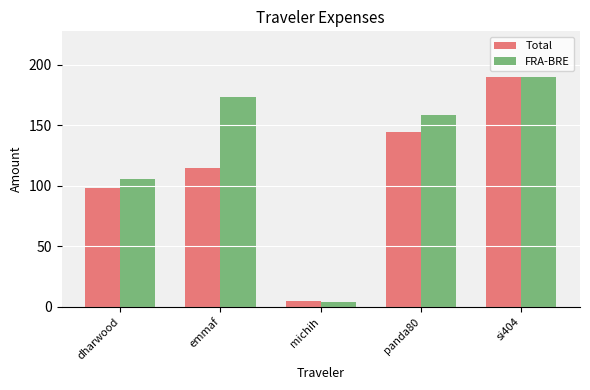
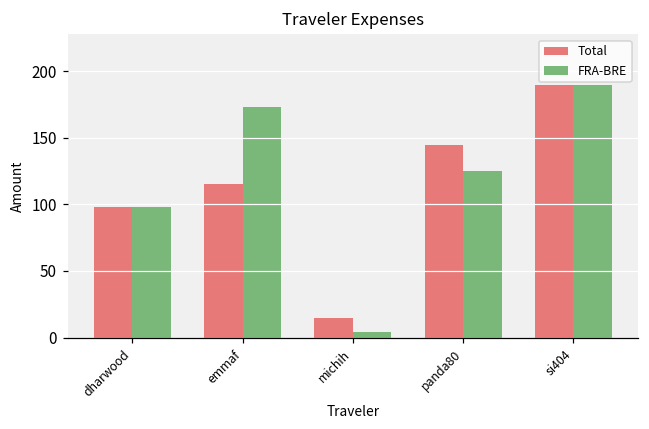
FRA-BRE, dharwood: 105 -> 98
Total, michih: 5 -> 14
FRA-BRE, panda80: 158 -> 125
